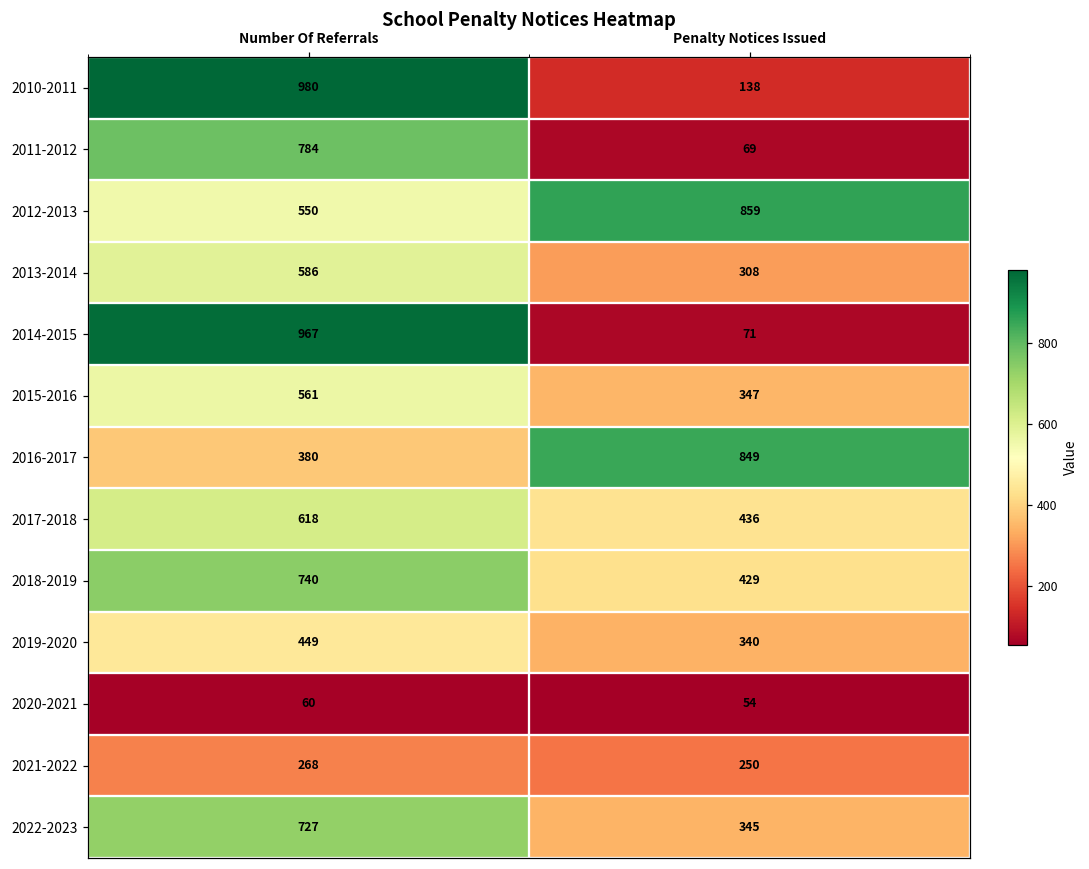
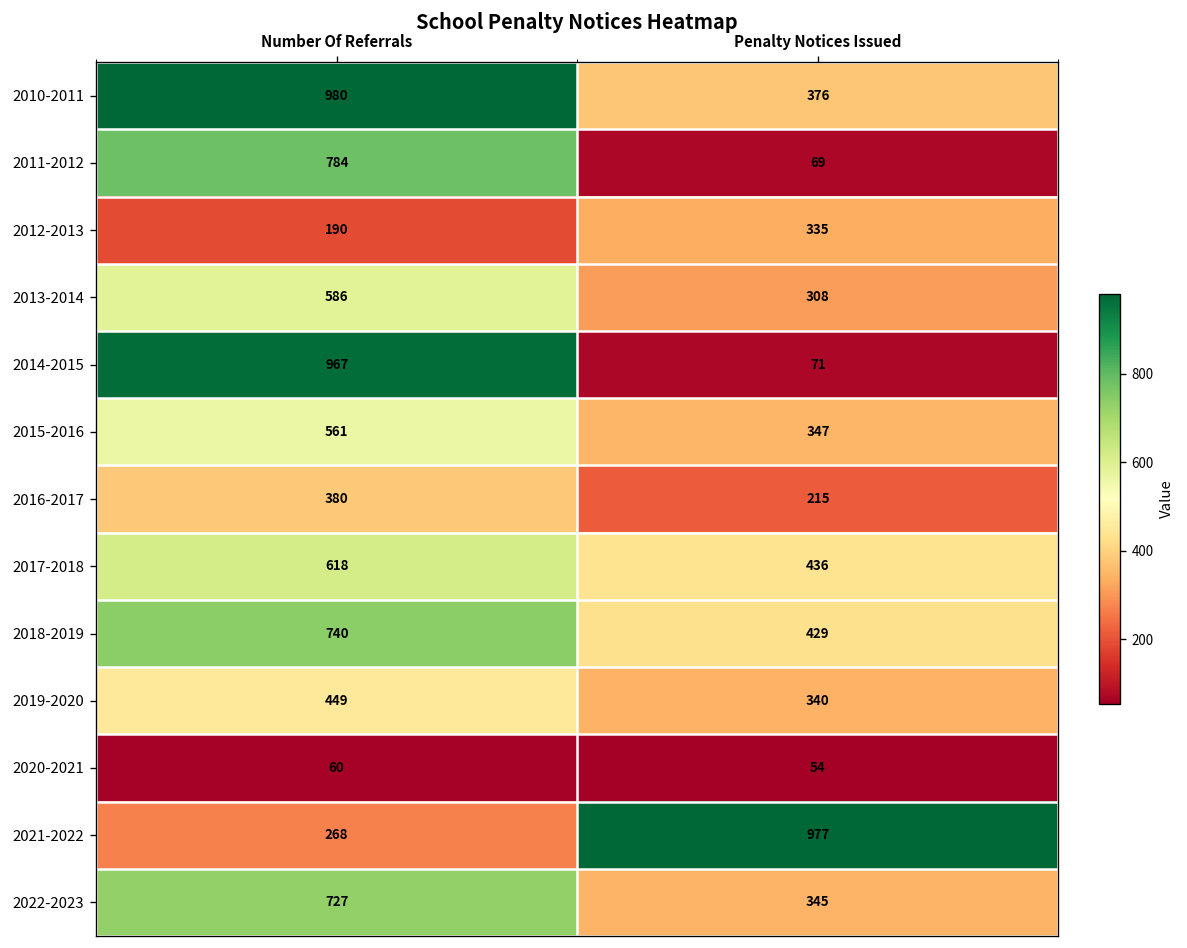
2010-2011, Penalty Notices Issued: 138 -> 376
2012-2013, Number Of Referrals: 550 -> 190
2012-2013, Penalty Notices Issued: 859 -> 335
2016-2017, Penalty Notices Issued: 849 -> 215
2021-2022, Penalty Notices Issued: 250 -> 977
